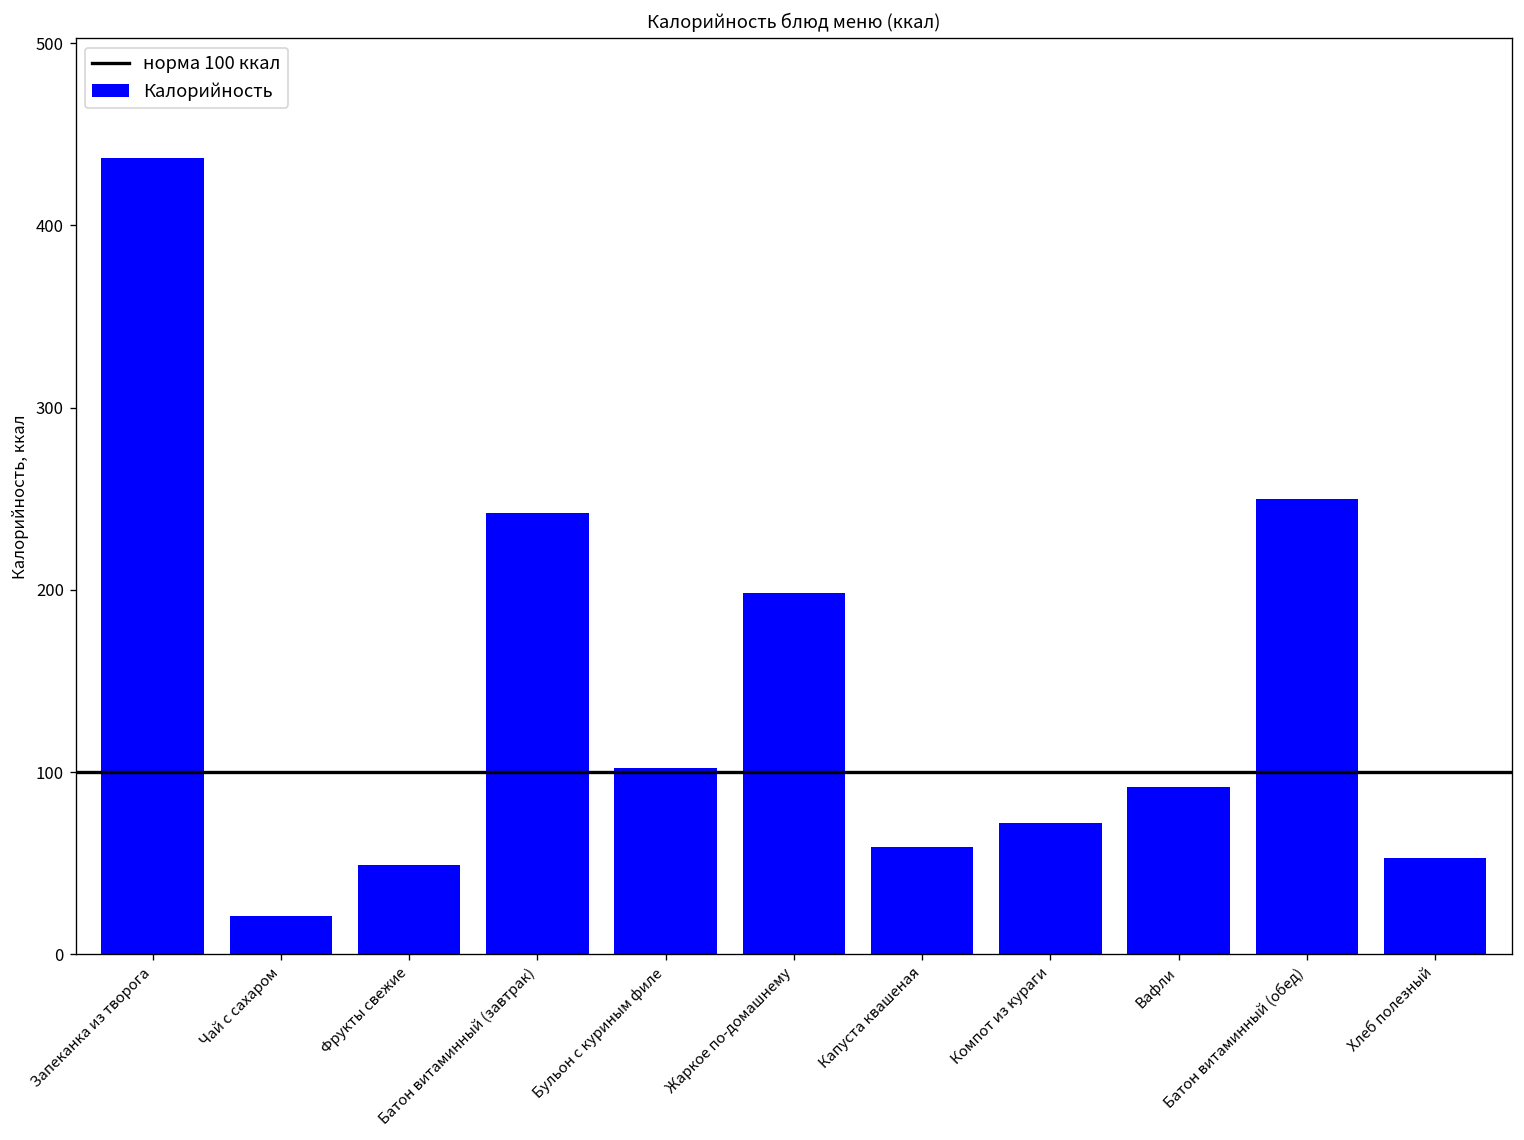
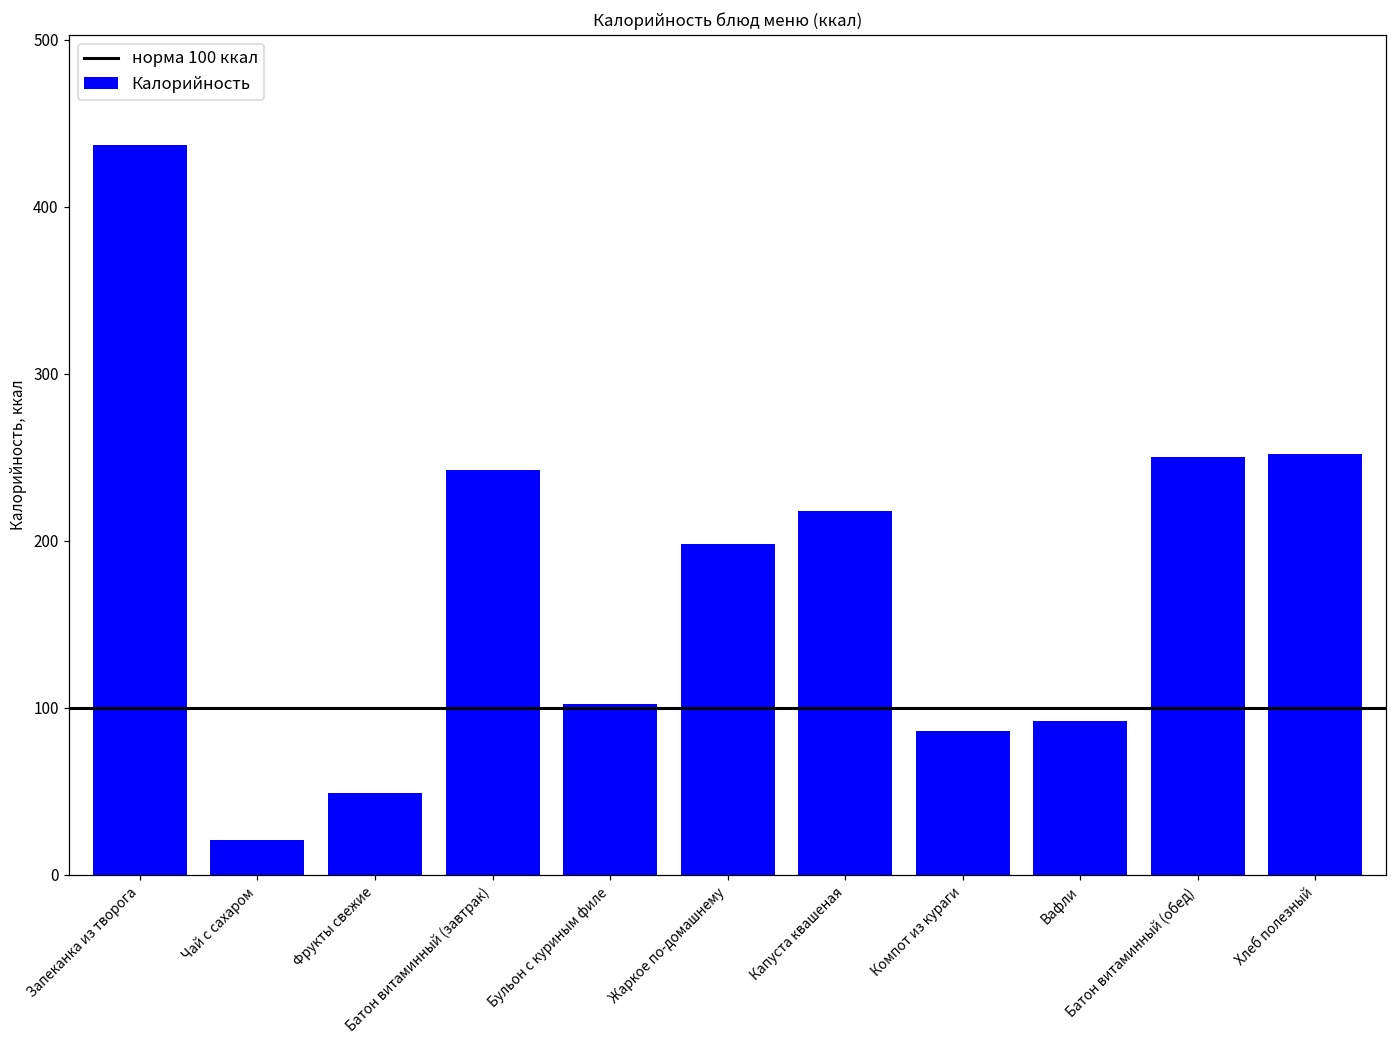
Капуста квашеная: 59 -> 218
Компот из кураги: 72 -> 86
Хлеб полезный: 53 -> 252
